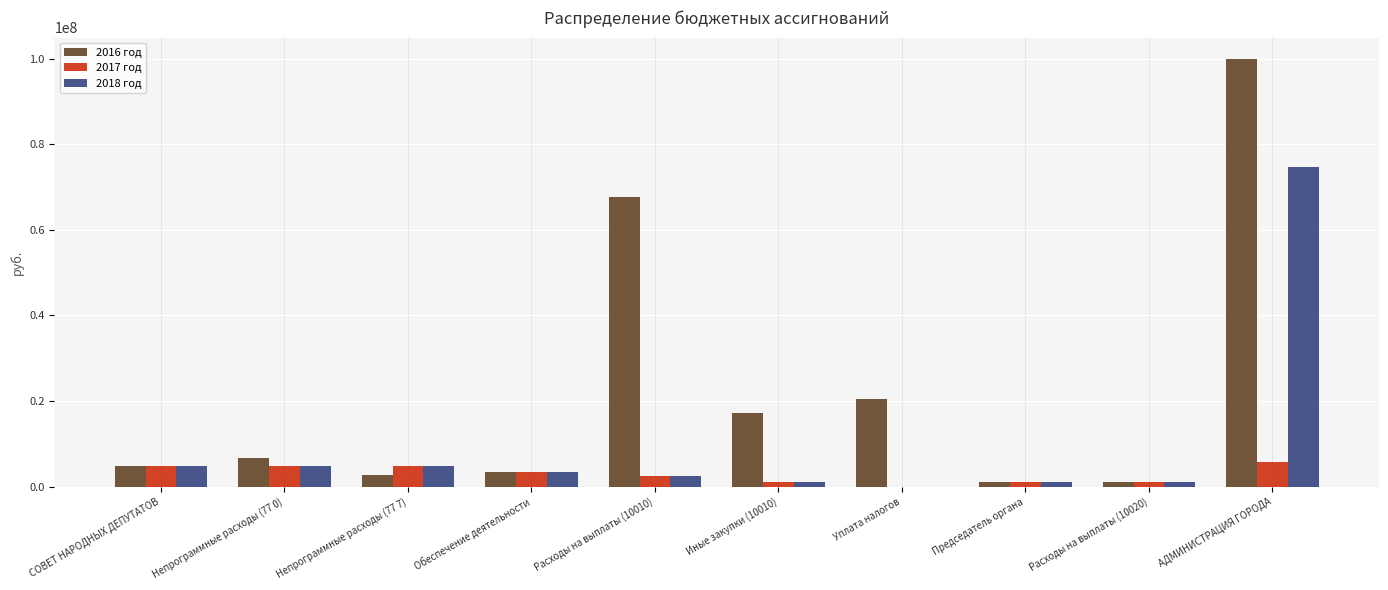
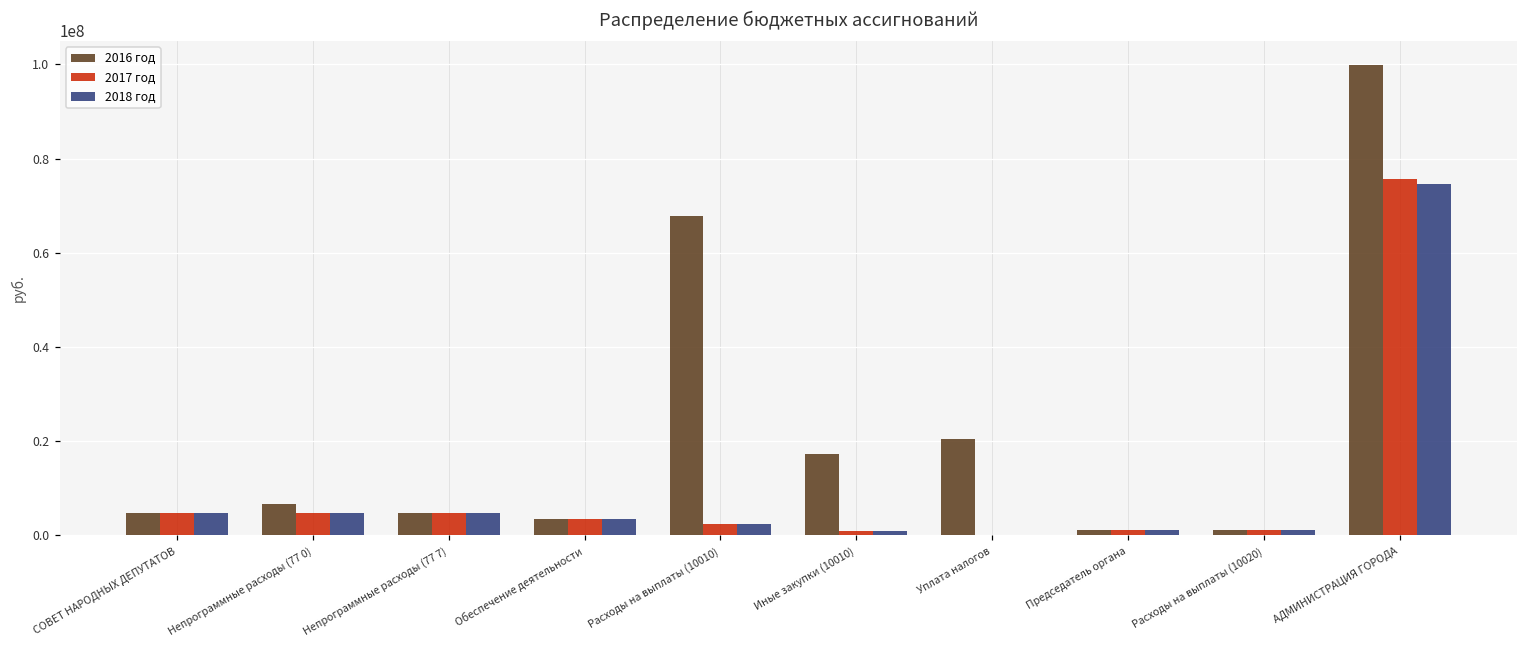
2016 год, Непрограммные расходы (77 7): 3000000 -> 5000000
2017 год, АДМИНИСТРАЦИЯ ГОРОДА: 6000000 -> 76000000
